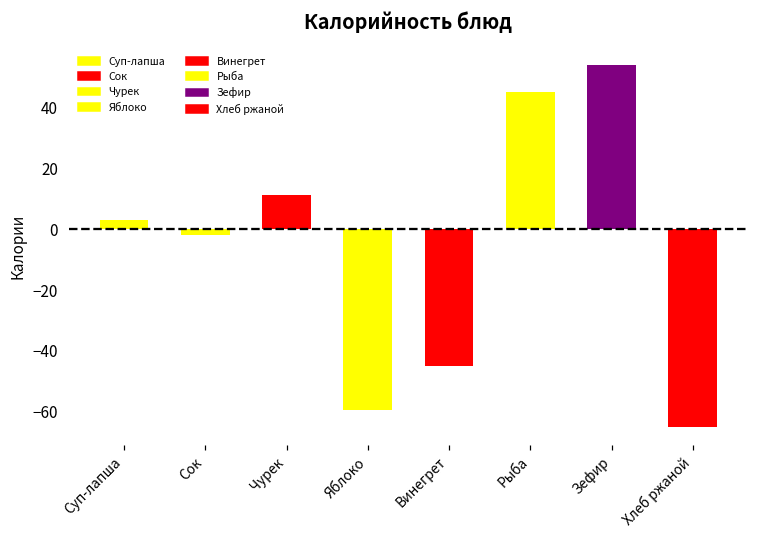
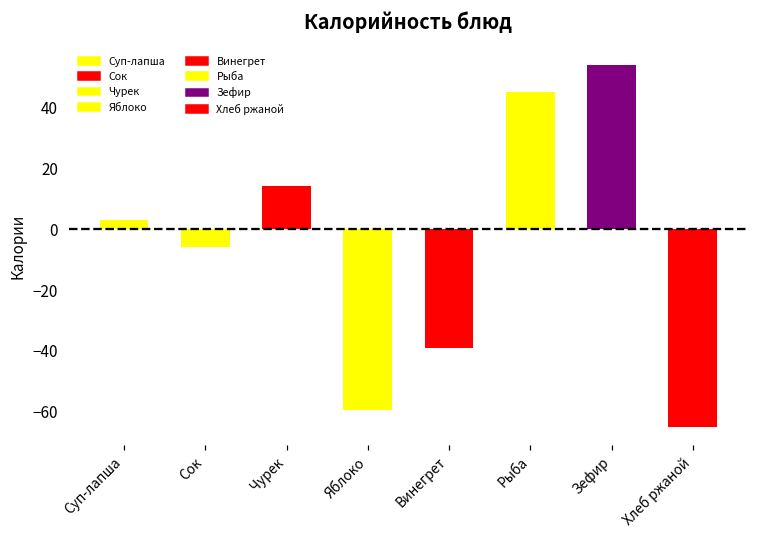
Сок: -2 -> -6
Чурек: 11 -> 14
Винегрет: -45 -> -39
